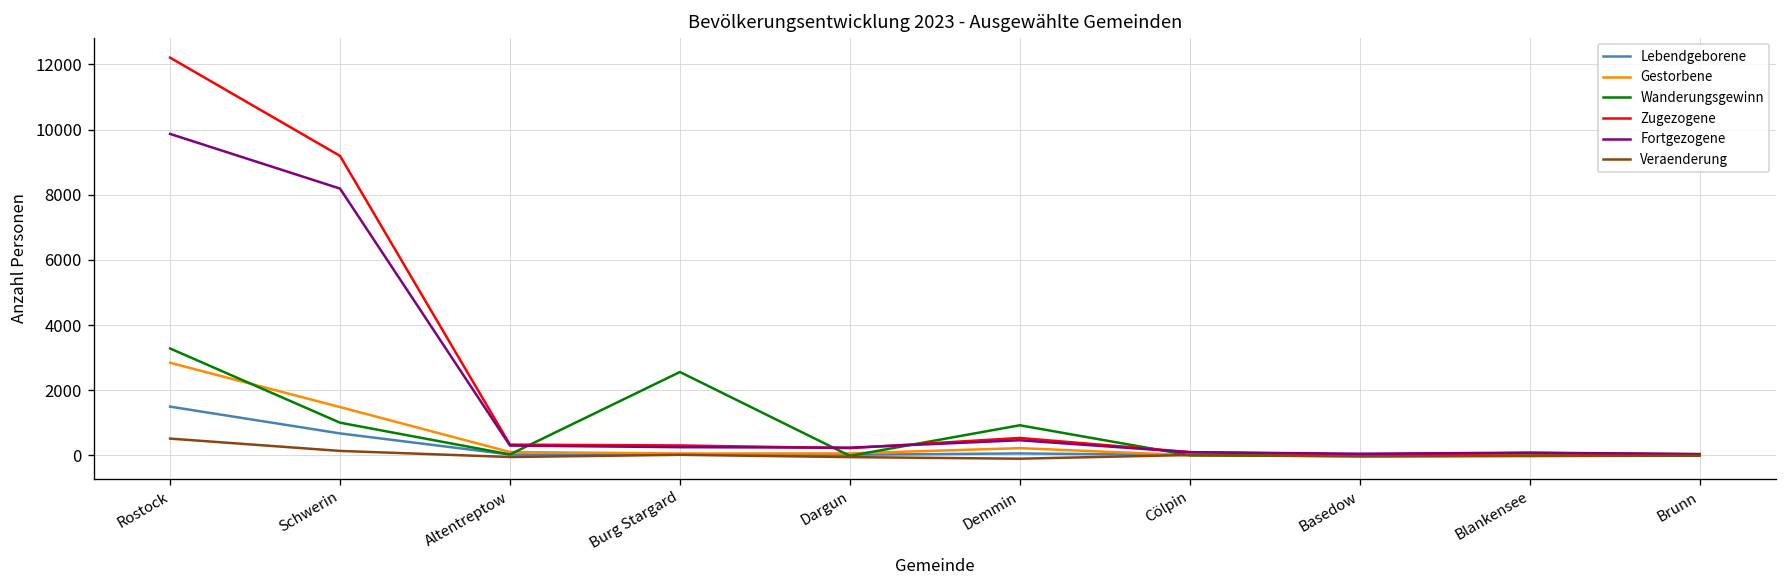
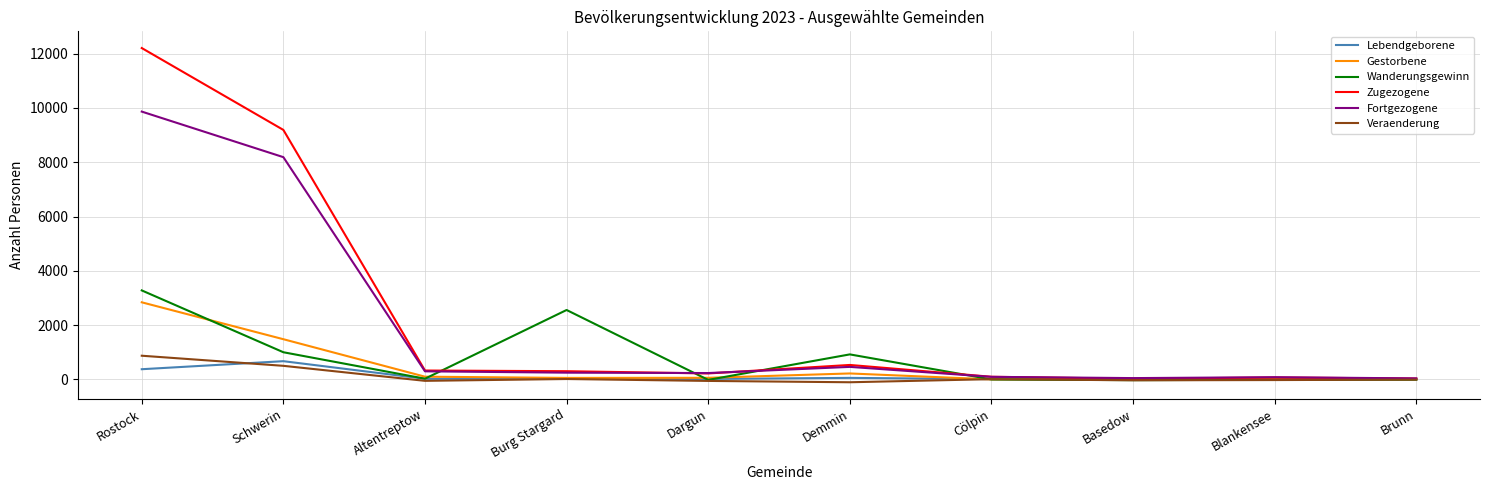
Lebendgeborene, Rostock: 1500 -> 400
Veraenderung, Rostock: 500 -> 900
Veraenderung, Schwerin: 100 -> 500
